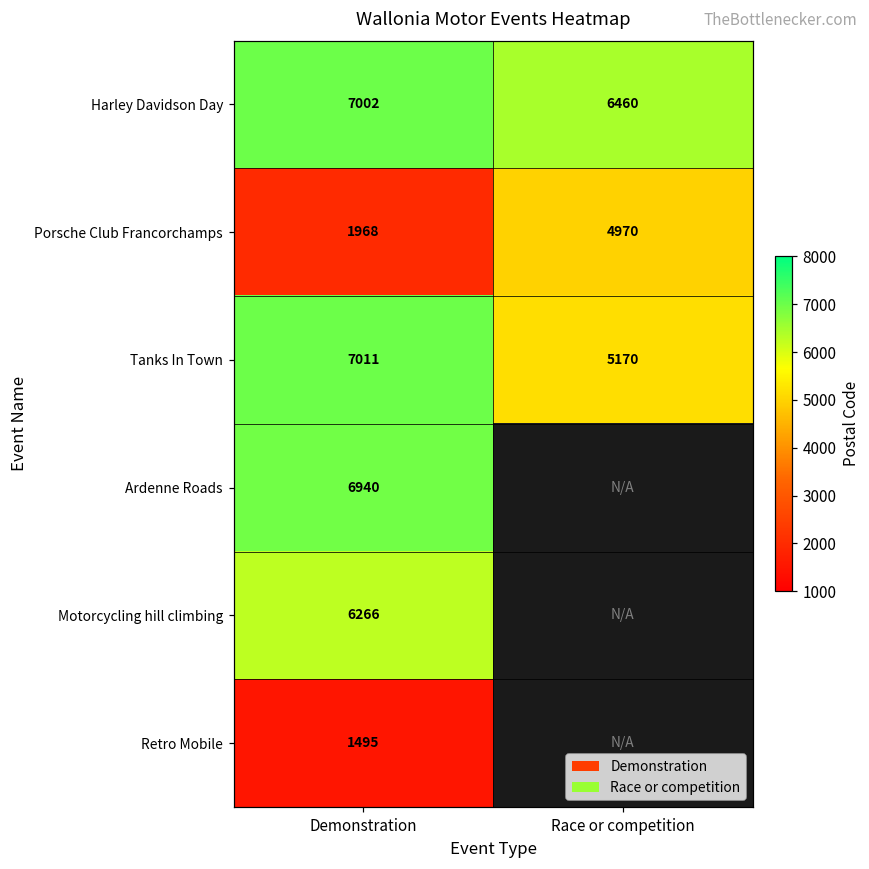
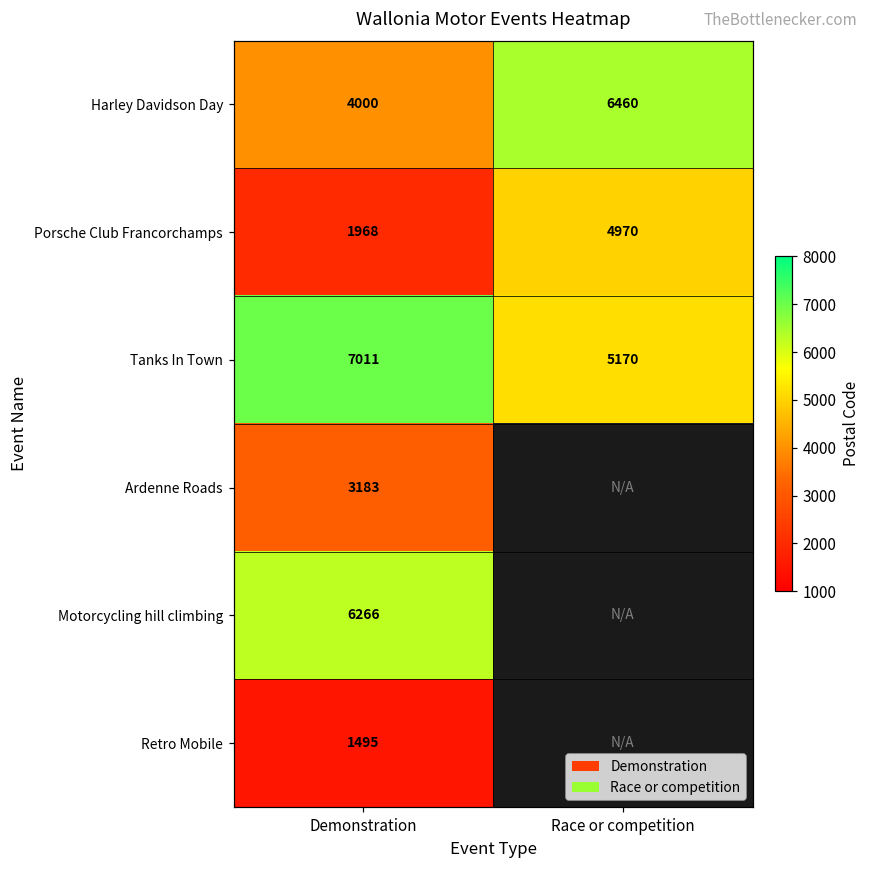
Harley Davidson Day, Demonstration: 7002 -> 4000
Ardenne Roads, Demonstration: 6940 -> 3183
